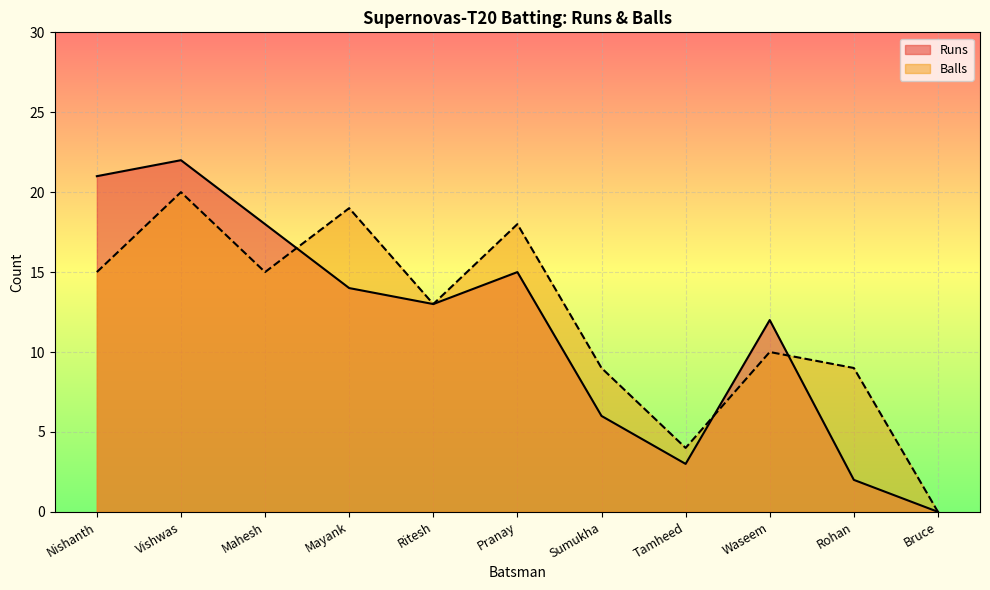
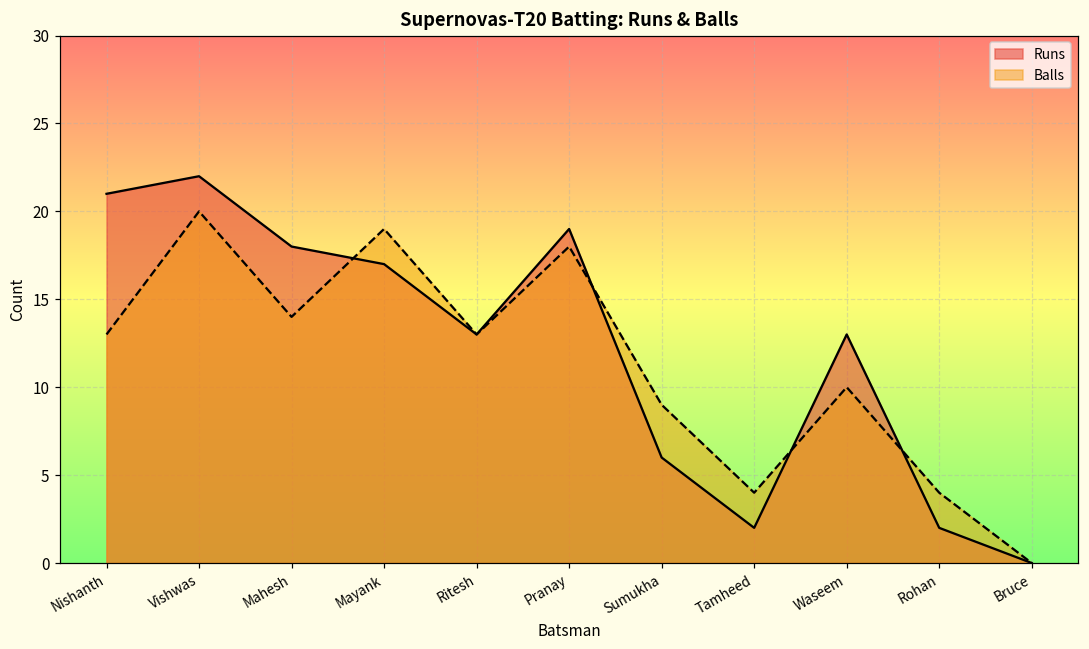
Balls, Nishanth: 15 -> 13
Balls, Mahesh: 15 -> 14
Runs, Mayank: 14 -> 17
Runs, Pranay: 15 -> 19
Runs, Tamheed: 3 -> 2
Runs, Waseem: 12 -> 13
Balls, Rohan: 9 -> 4
